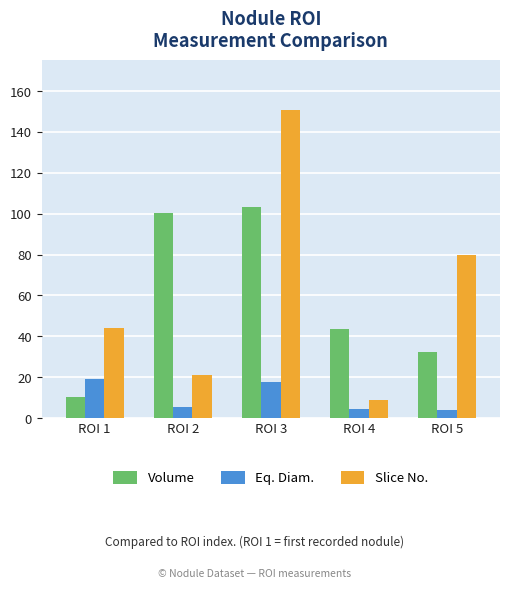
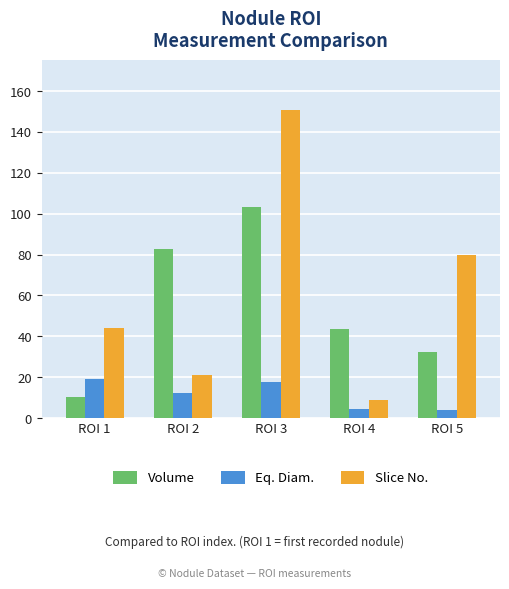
Volume, ROI 2: 100 -> 83
Eq. Diam., ROI 2: 5 -> 13
